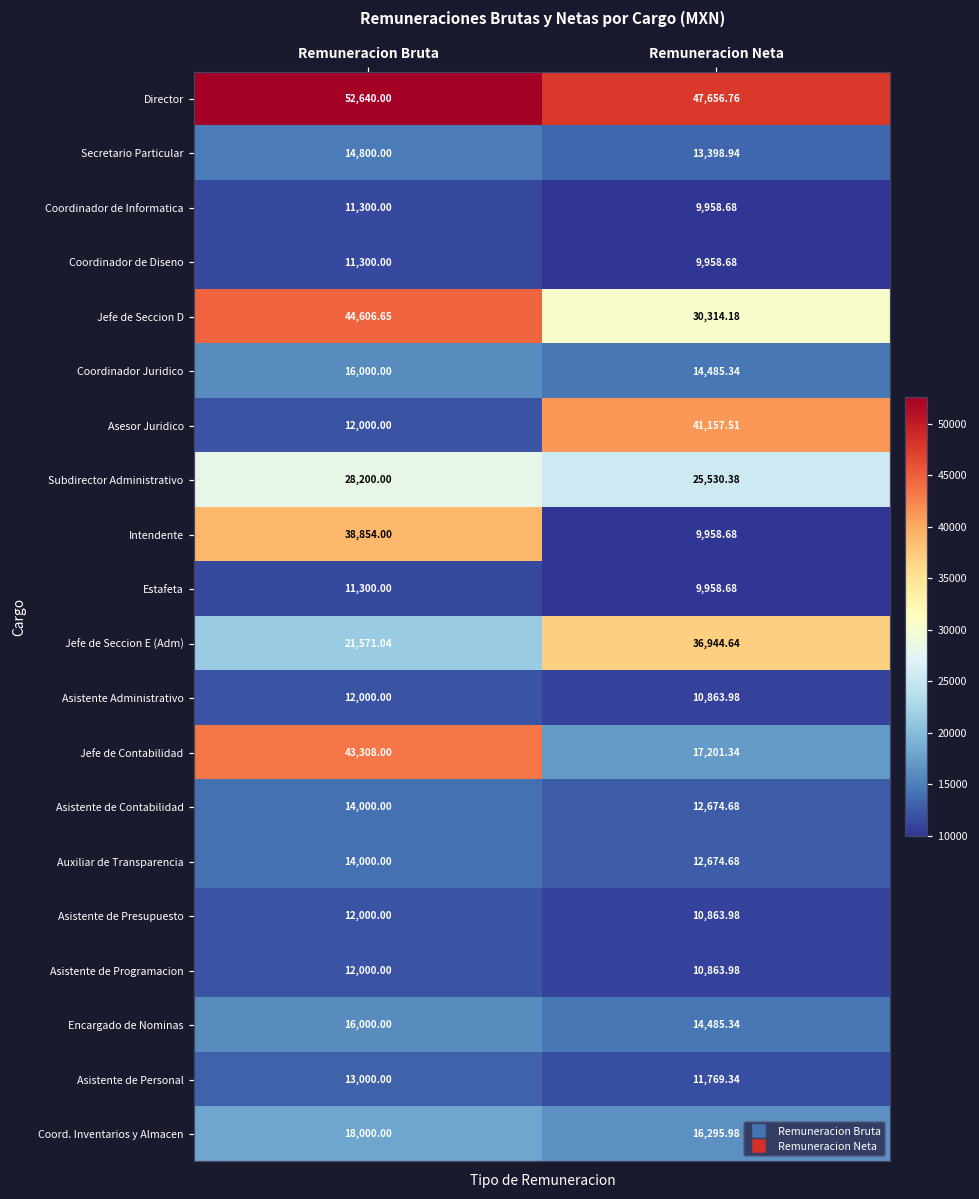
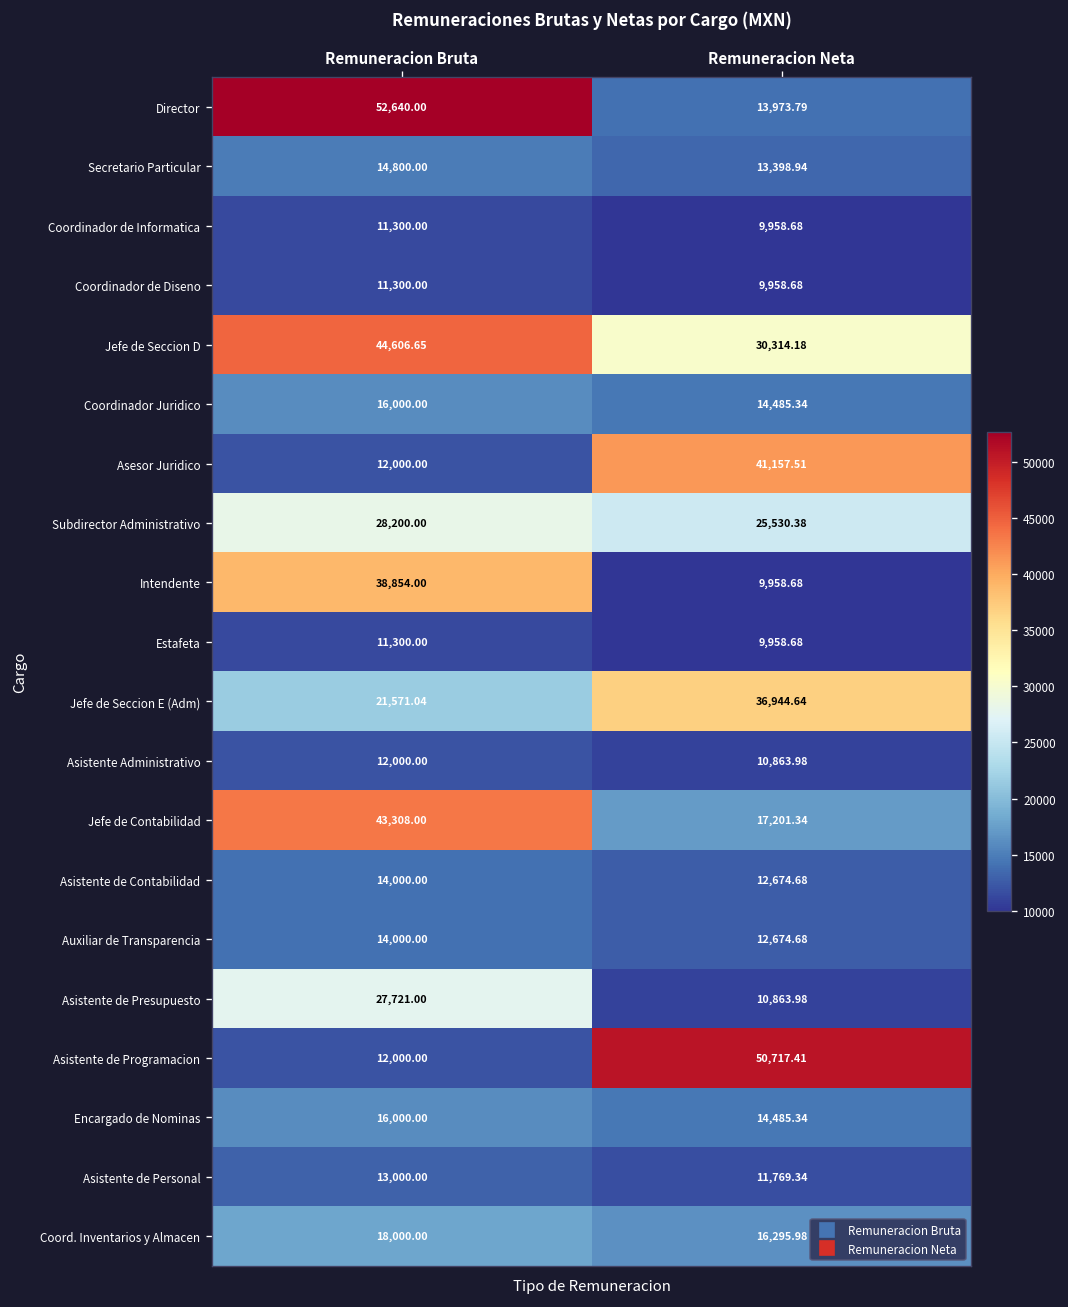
Director, Remuneracion Neta: 47,656.76 -> 13,973.79
Asistente de Presupuesto, Remuneracion Bruta: 12,000.00 -> 27,721.00
Asistente de Programacion, Remuneracion Neta: 10,863.98 -> 50,717.41
